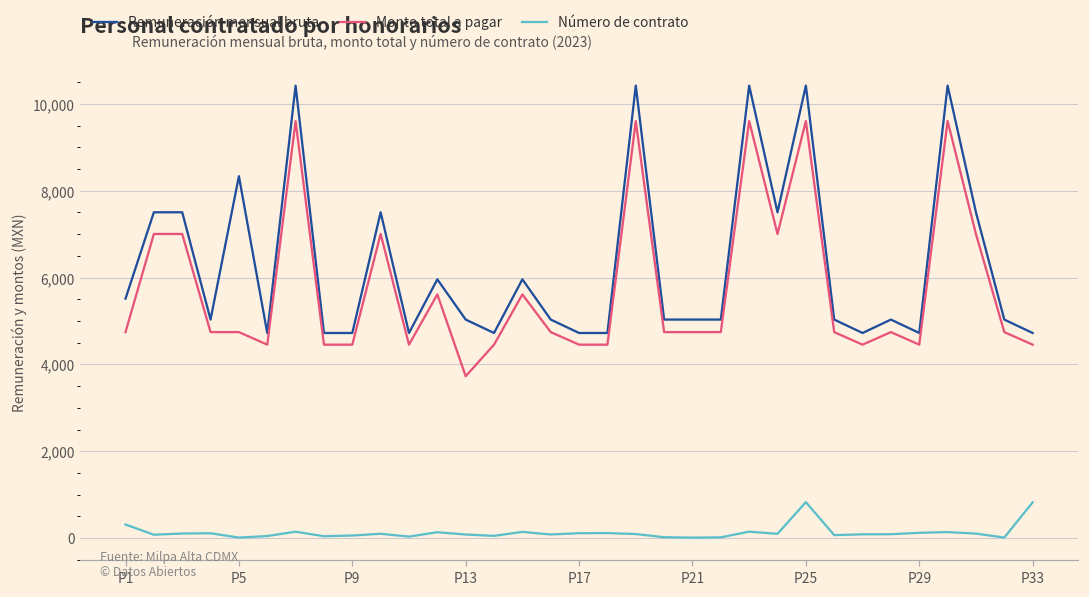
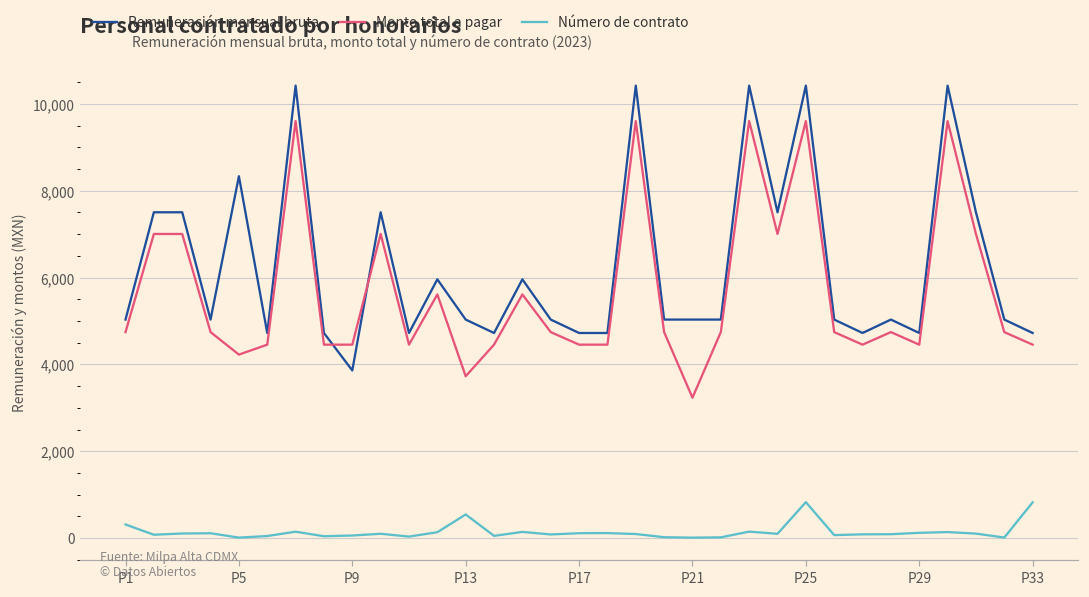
Remuneración mensual bruta, P1: 5,500 -> 5,000
Monto total a pagar, P5: 4,700 -> 4,200
Remuneración mensual bruta, P9: 4,700 -> 3,900
Número de contrato, P13: 100 -> 500
Monto total a pagar, P21: 4,700 -> 3,200
